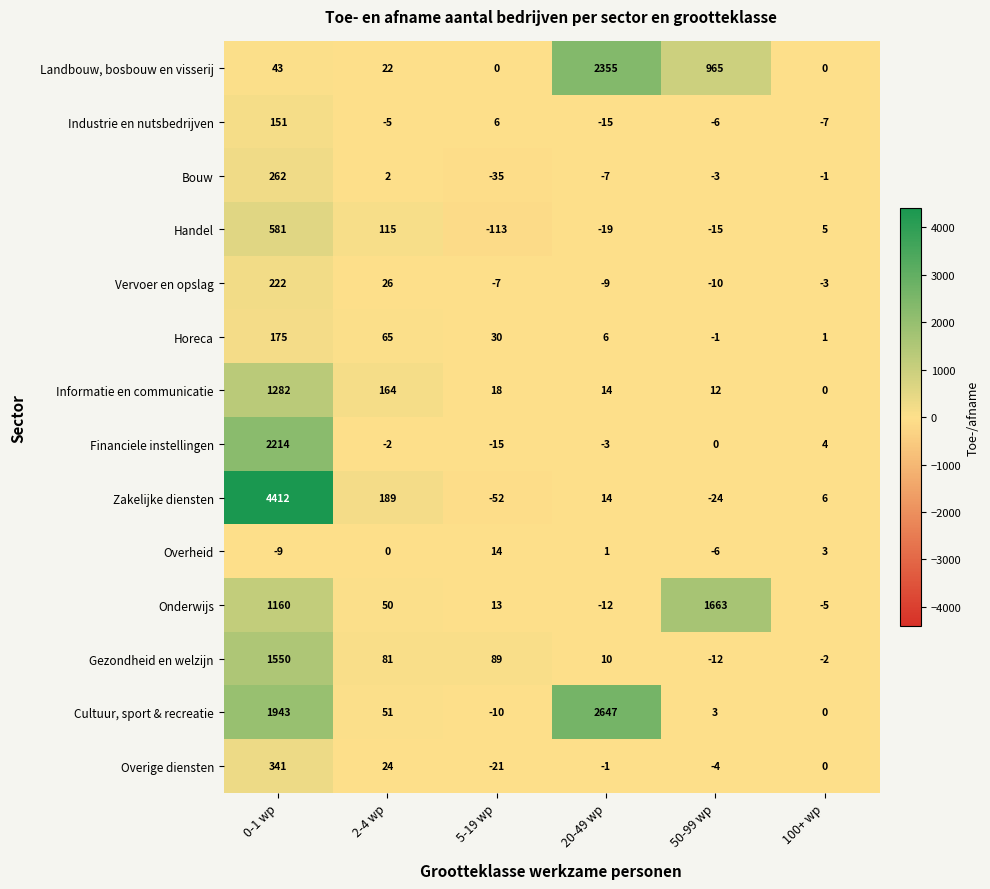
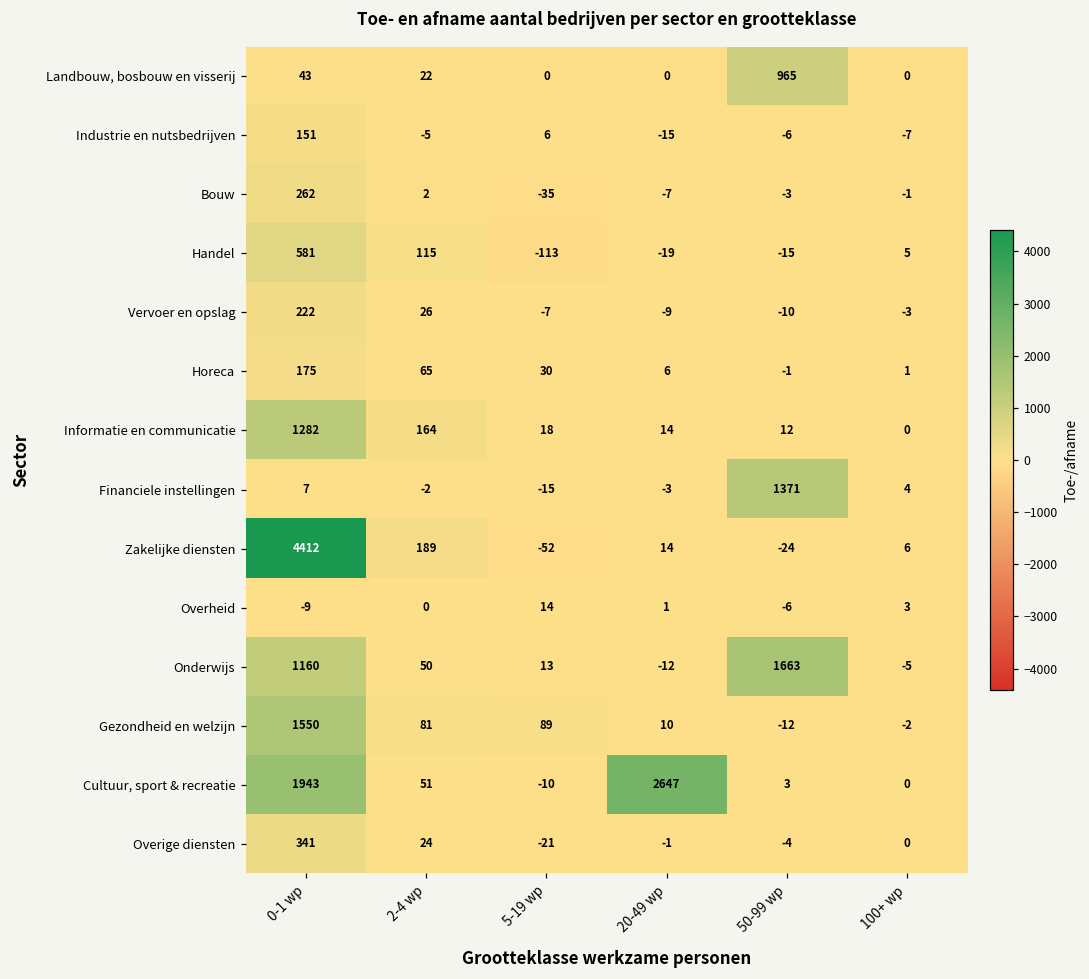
Landbouw, bosbouw en visserij, 20-49 wp: 2355 -> 0
Financiele instellingen, 0-1 wp: 2214 -> 7
Financiele instellingen, 50-99 wp: 0 -> 1371
